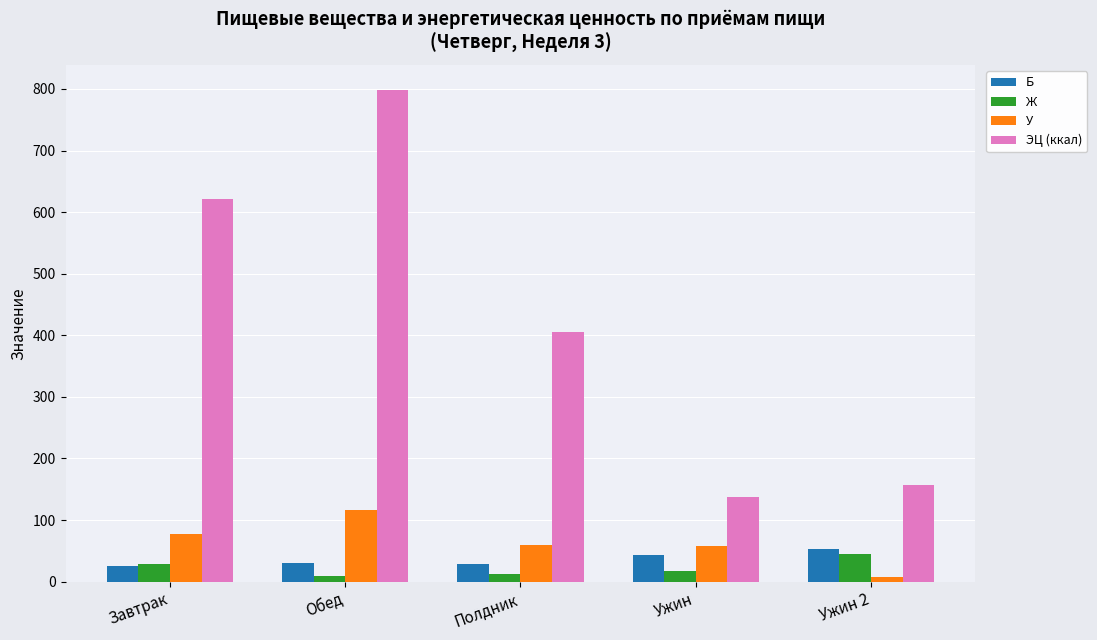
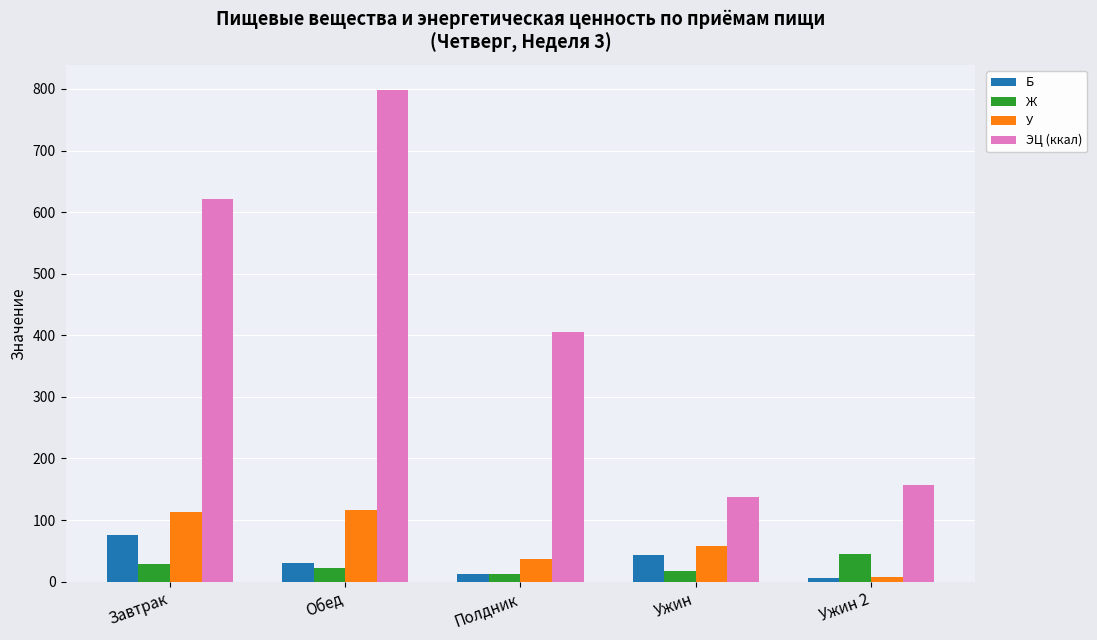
Б, Завтрак: 30 -> 80
У, Завтрак: 80 -> 110
Ж, Обед: 10 -> 20
Б, Полдник: 30 -> 10
У, Полдник: 60 -> 40
Б, Ужин 2: 50 -> 10
